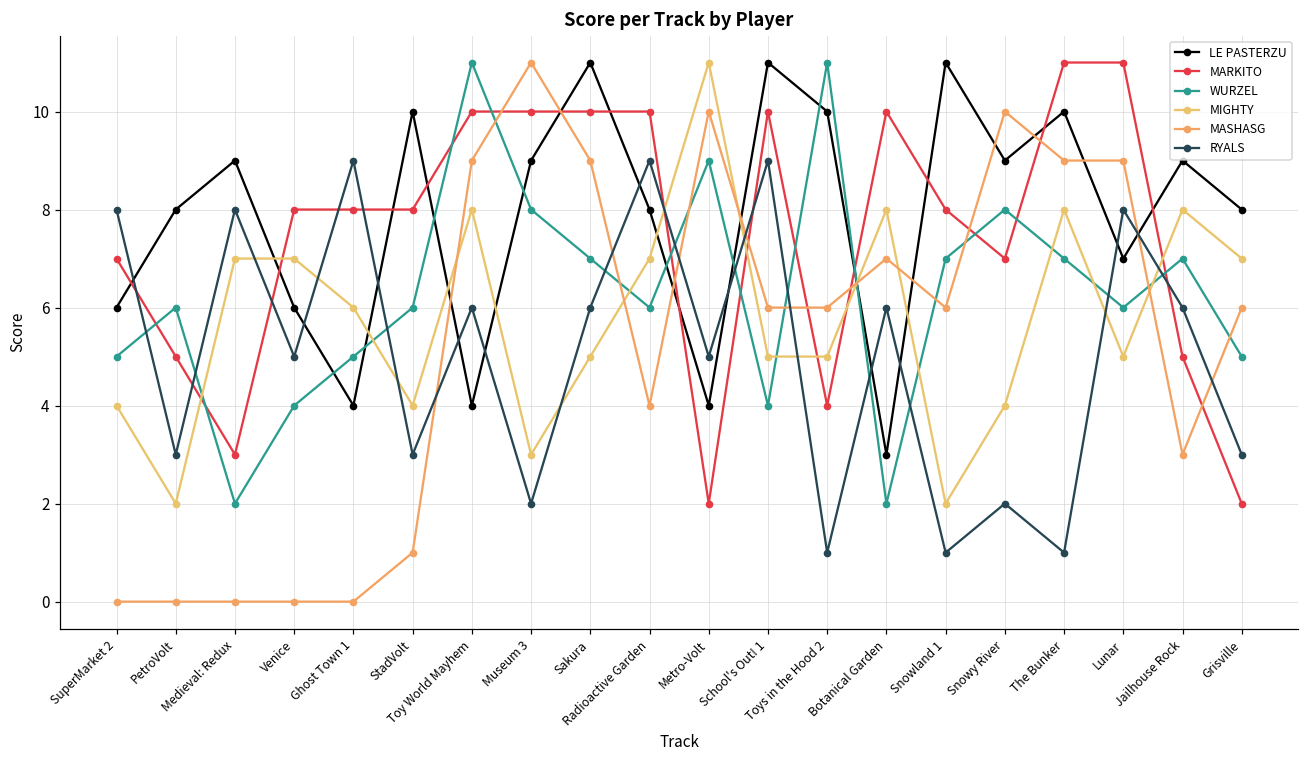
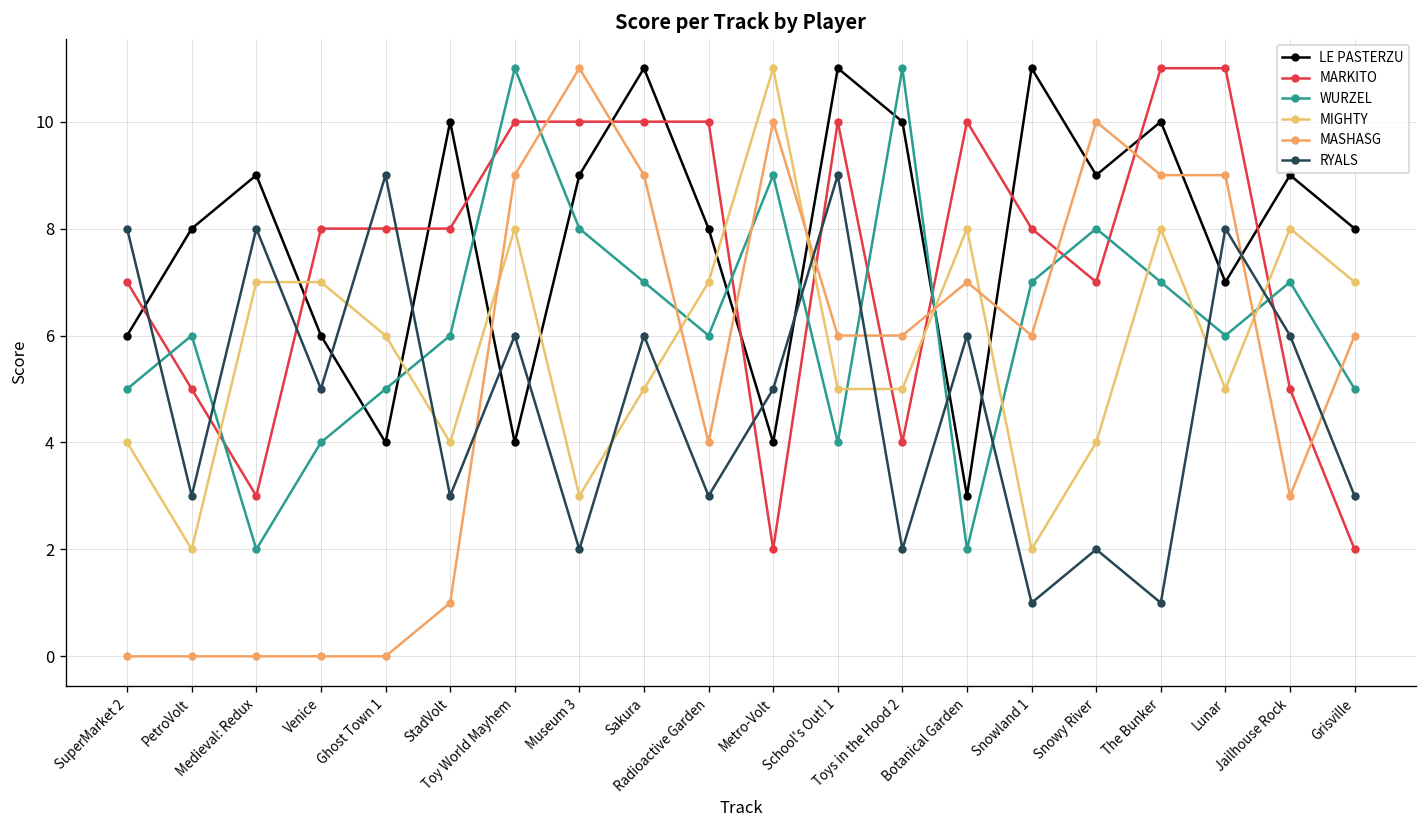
RYALS, Radioactive Garden: 9 -> 3
RYALS, Toys in the Hood 2: 1 -> 2
